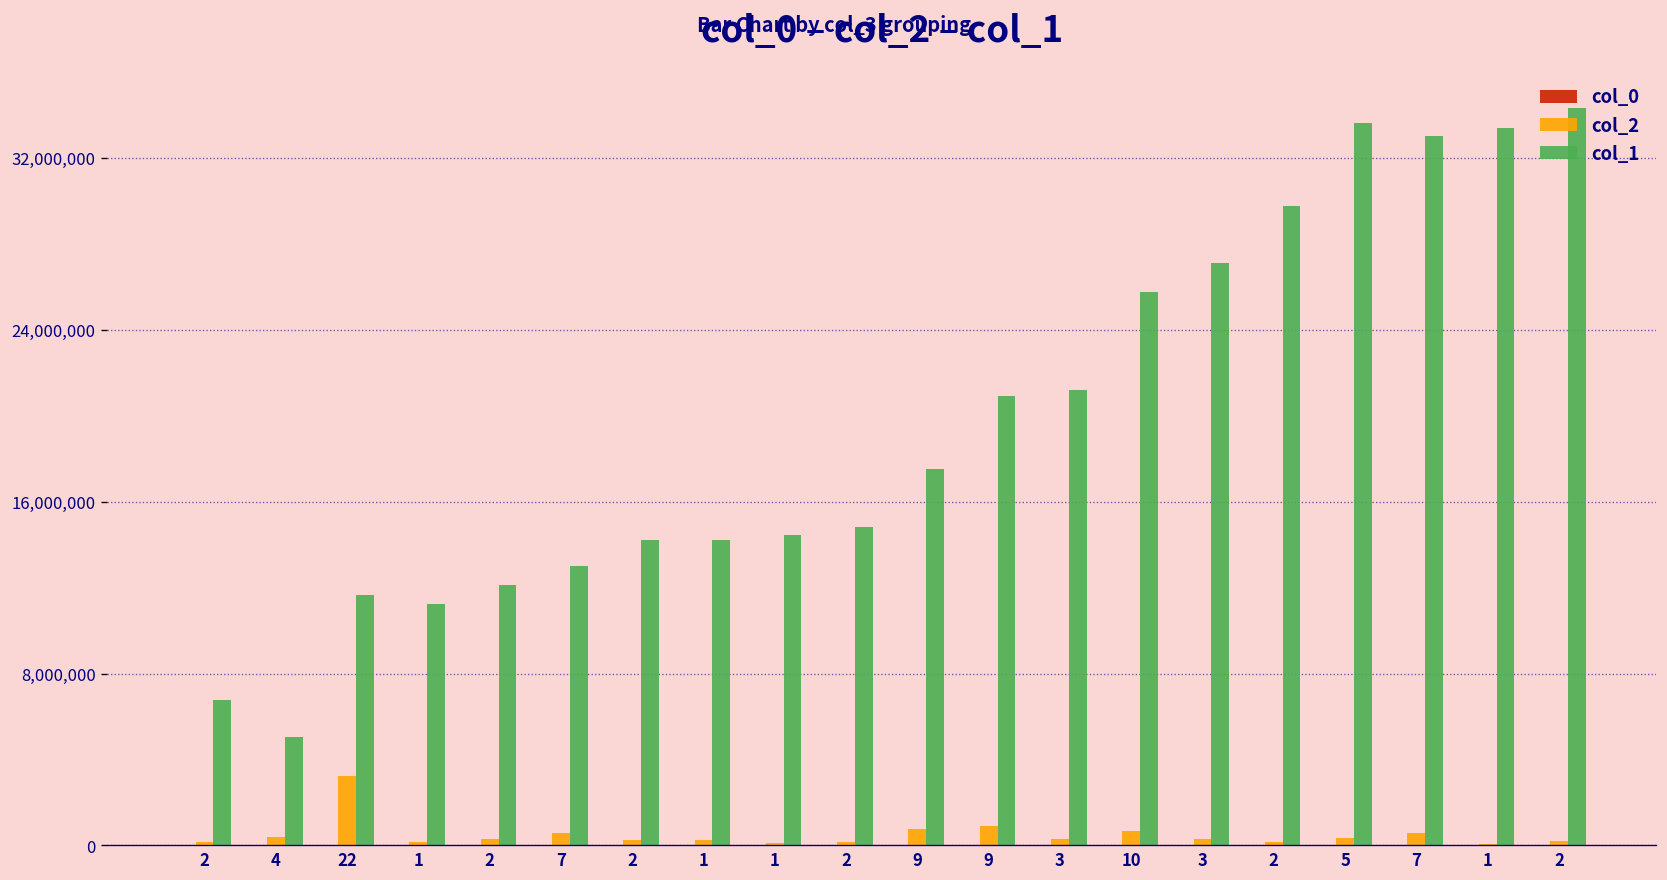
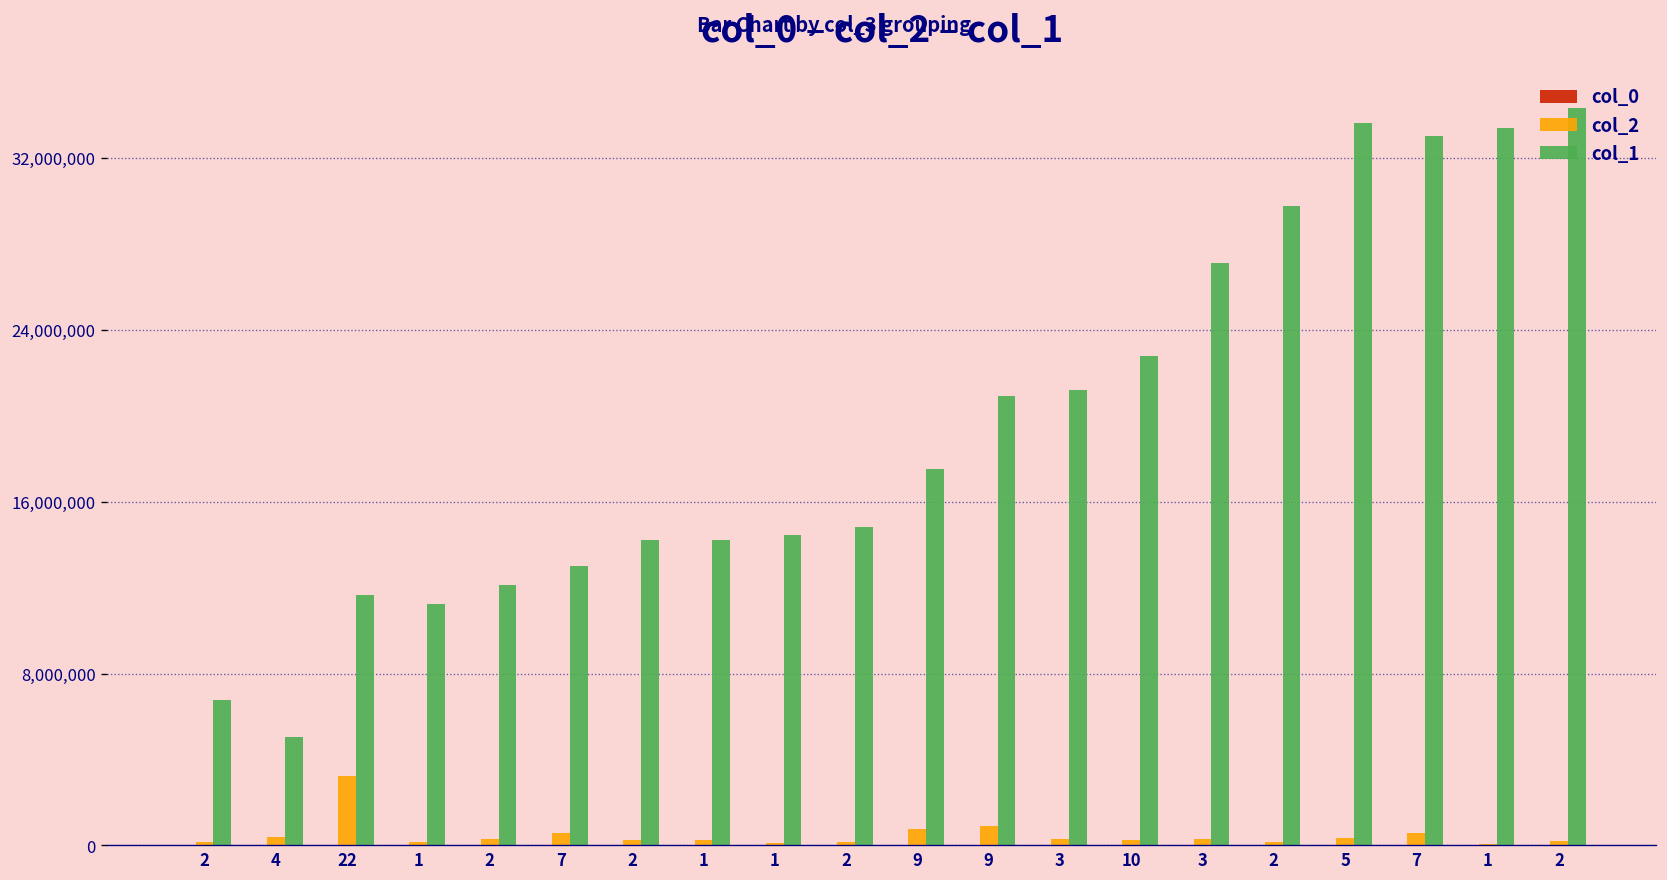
col_2, 10: 700,000 -> 200,000
col_1, 10: 25,800,000 -> 22,800,000
